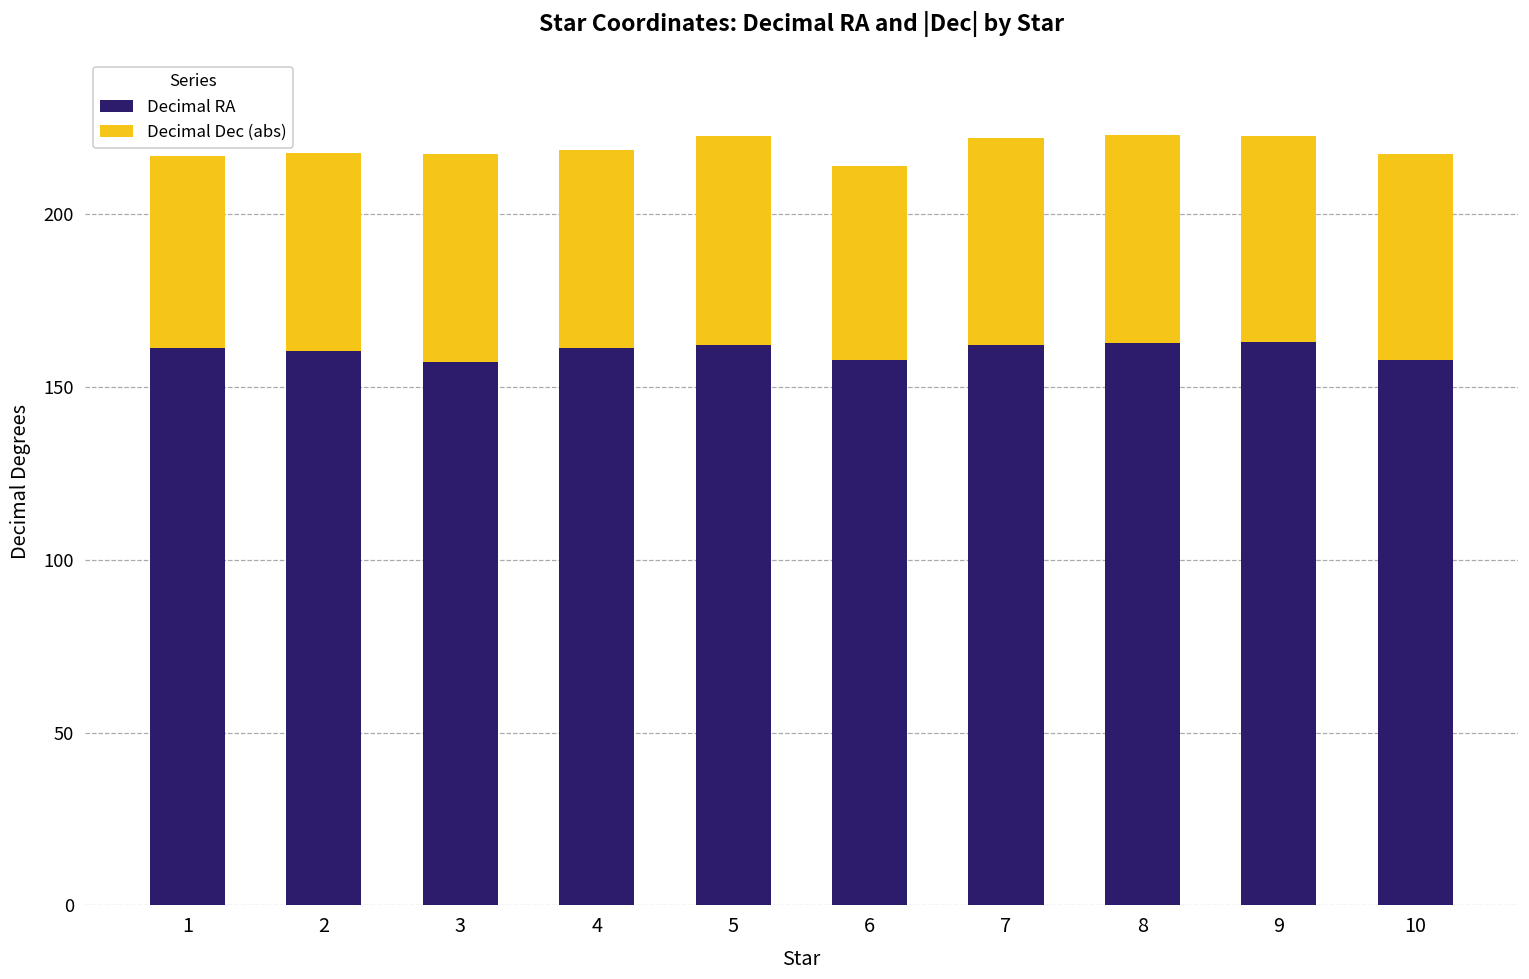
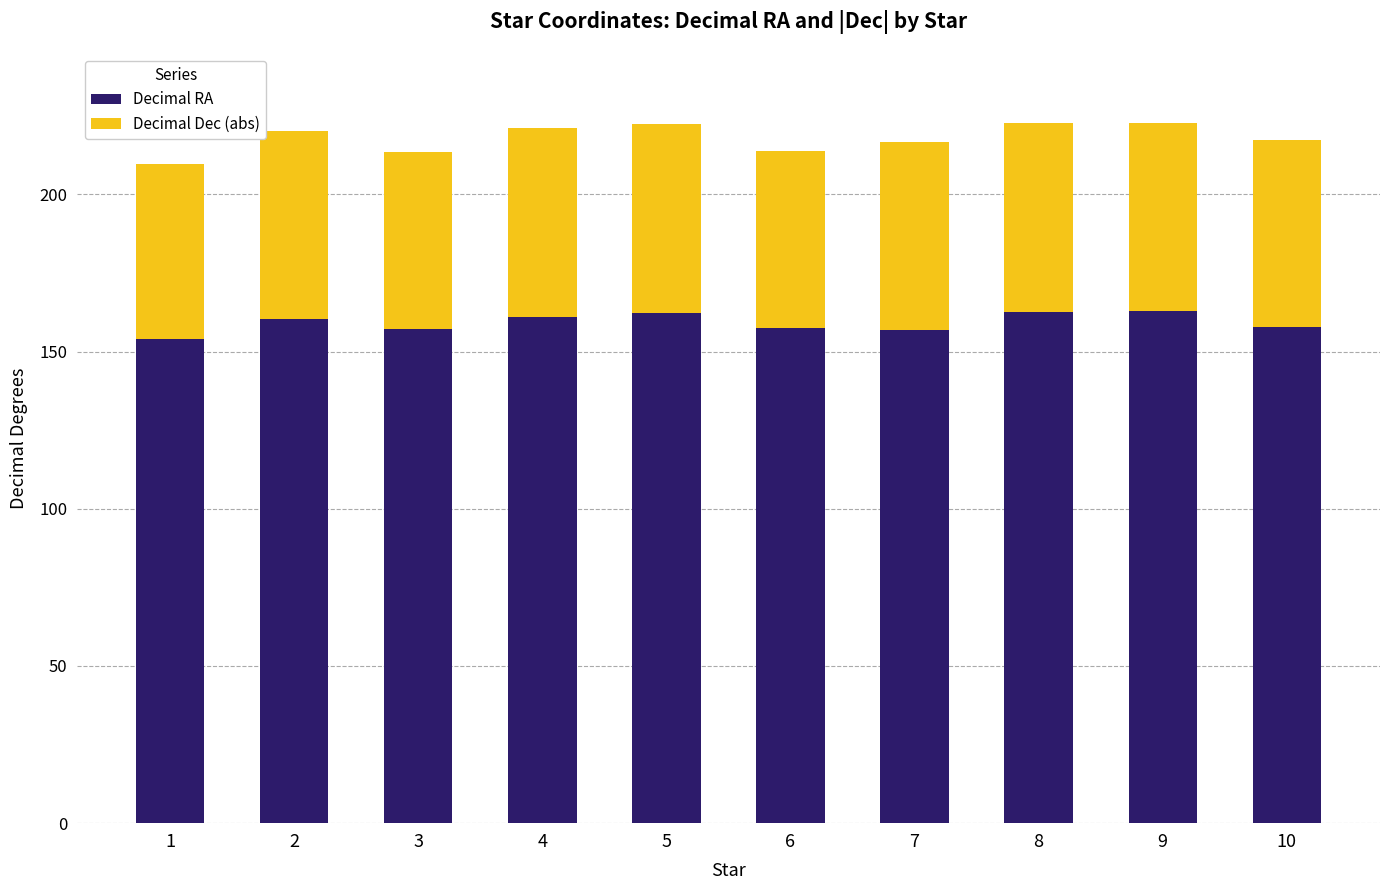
Decimal RA, 1: 161 -> 154
Decimal Dec (abs), 2: 57 -> 60
Decimal Dec (abs), 3: 60 -> 56
Decimal Dec (abs), 4: 57 -> 60
Decimal RA, 7: 162 -> 157
